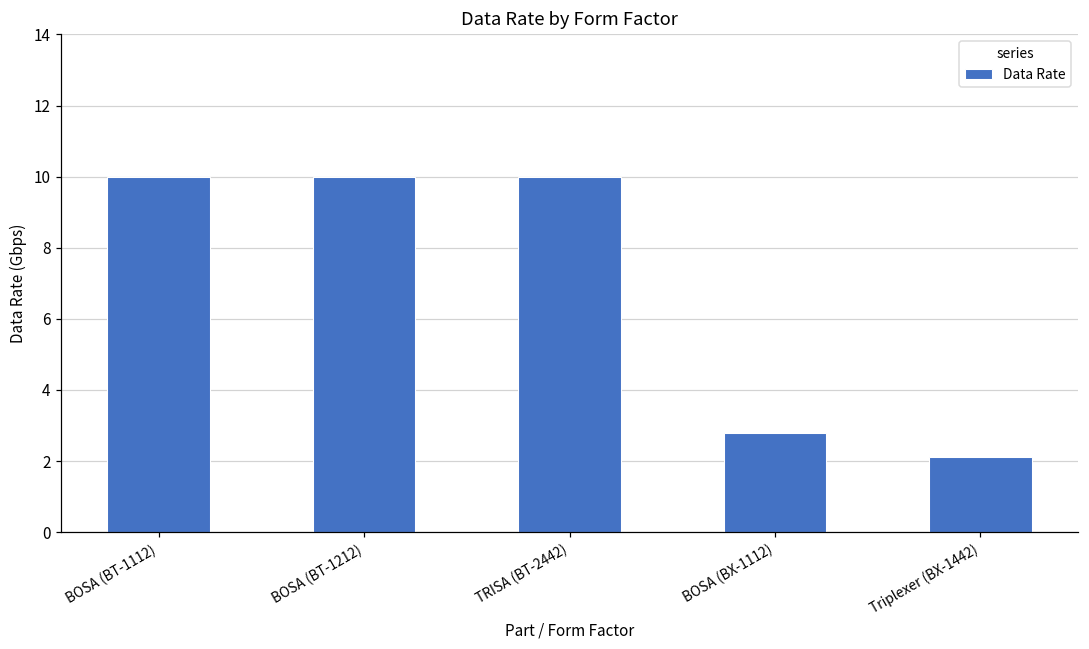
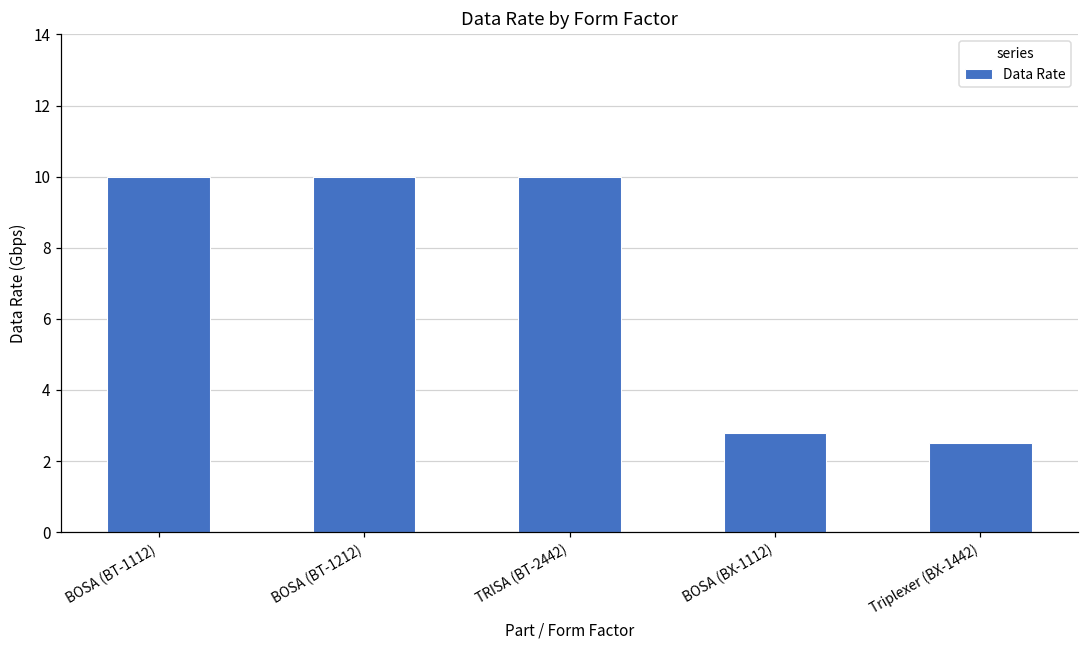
Triplexer (BX-1442): 2.1 -> 2.5
